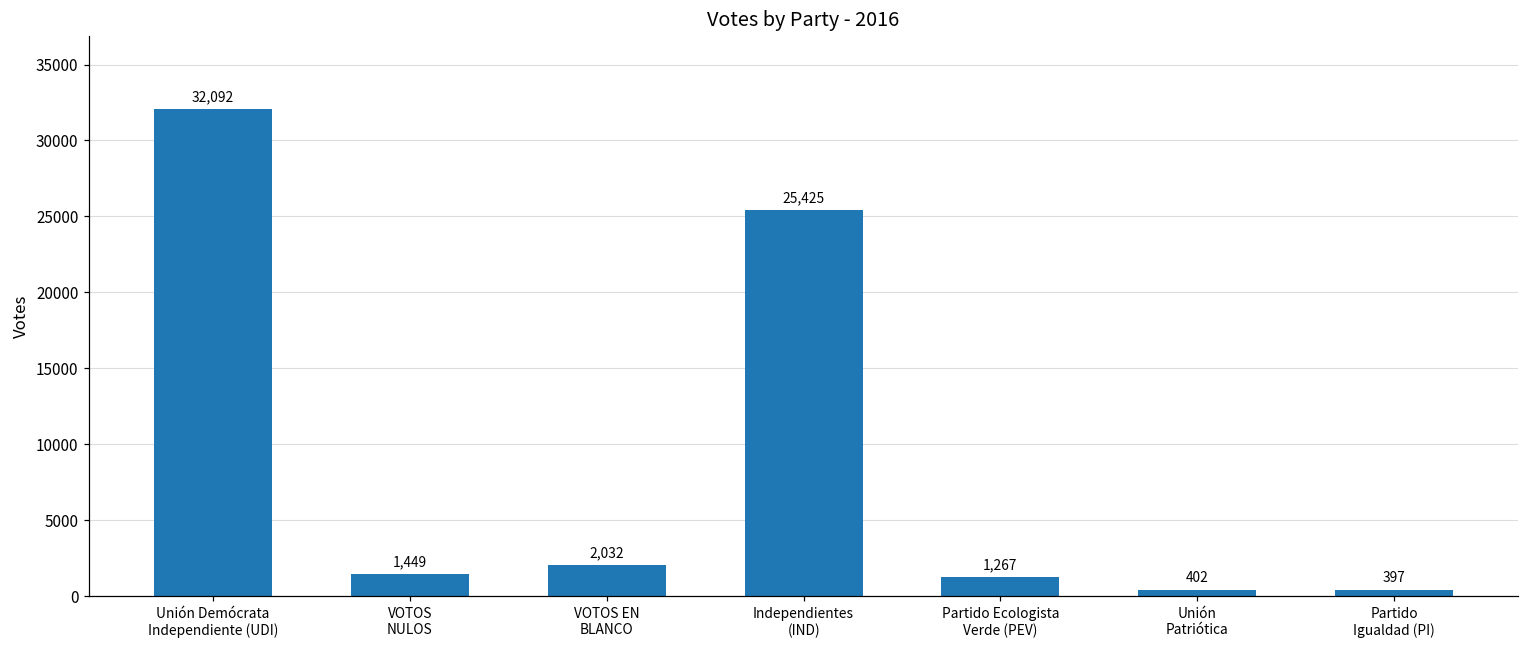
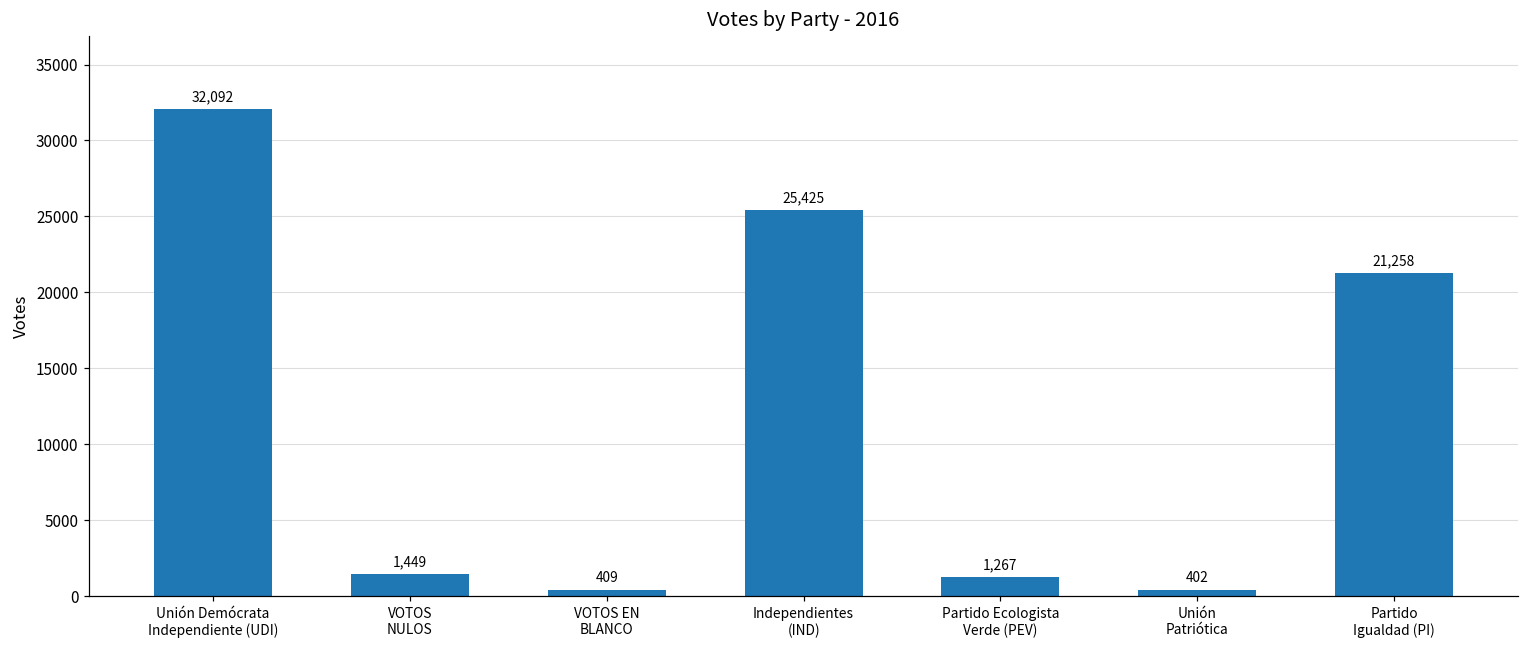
VOTOS EN BLANCO: 2,032 -> 409
Partido Igualdad (PI): 397 -> 21,258
